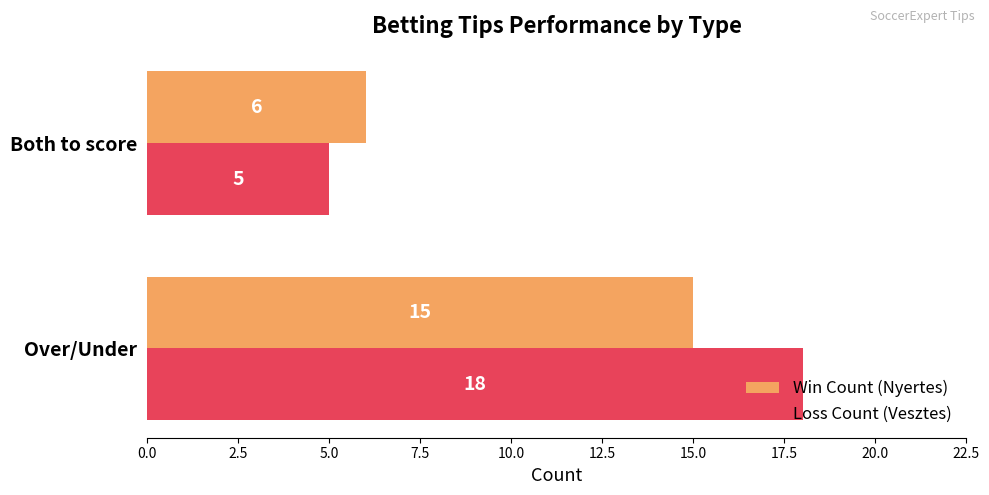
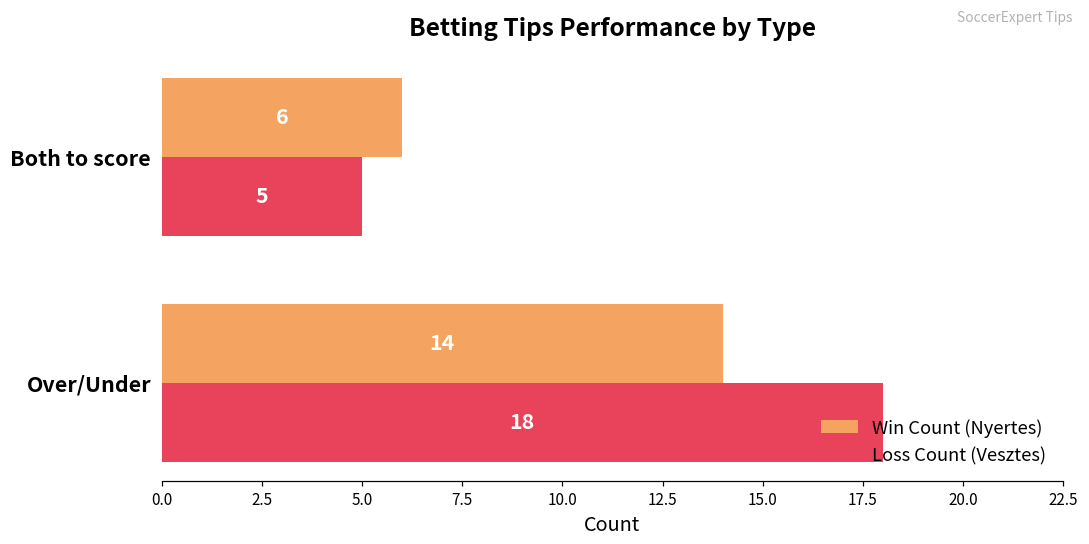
Win Count (Nyertes), Over/Under: 15 -> 14
